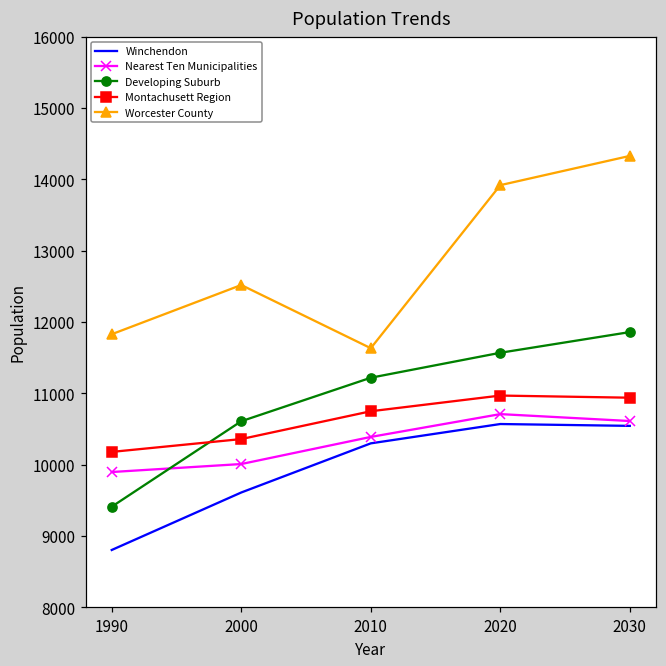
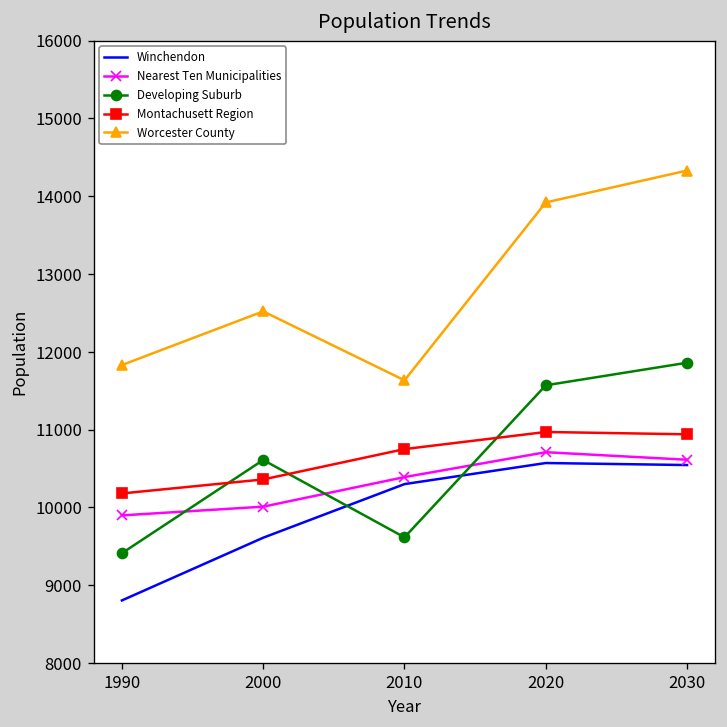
Developing Suburb, 2010: 11200 -> 9600
